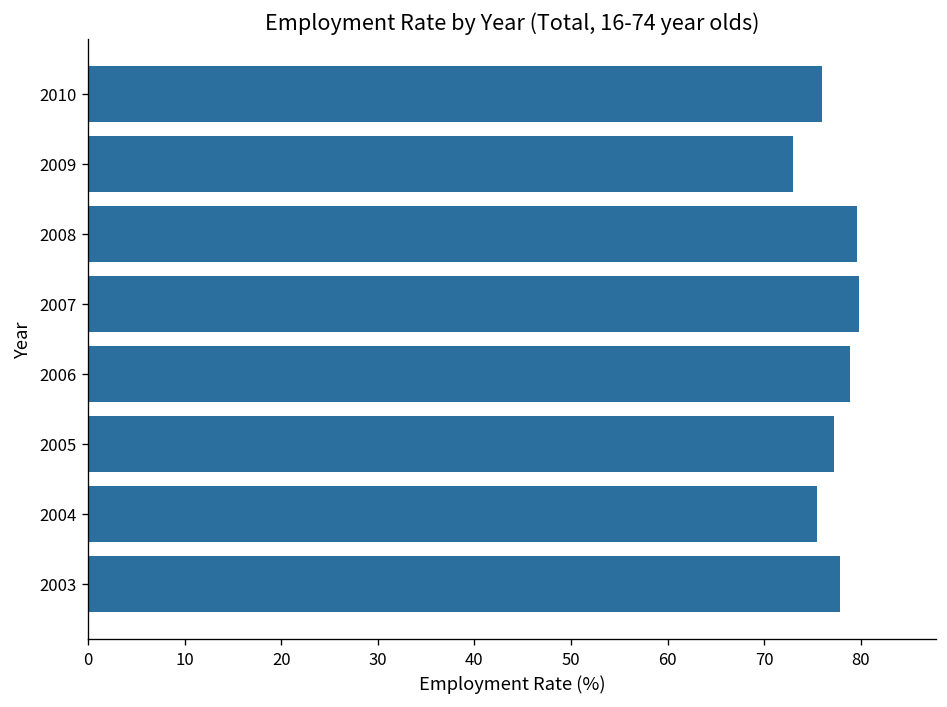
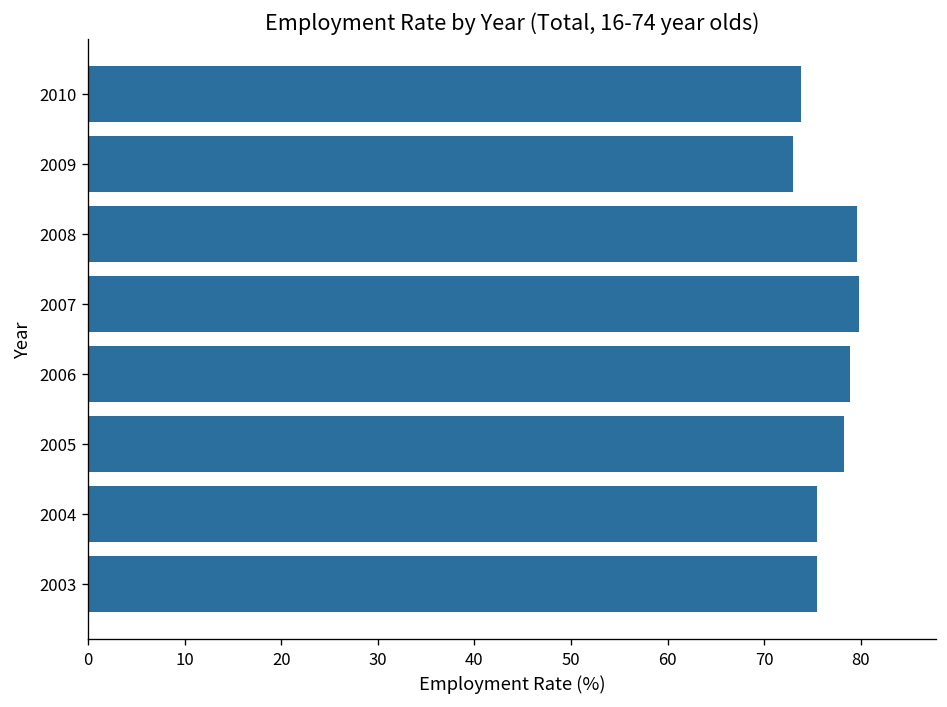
2010: 76 -> 74
2005: 77 -> 78
2003: 78 -> 76
